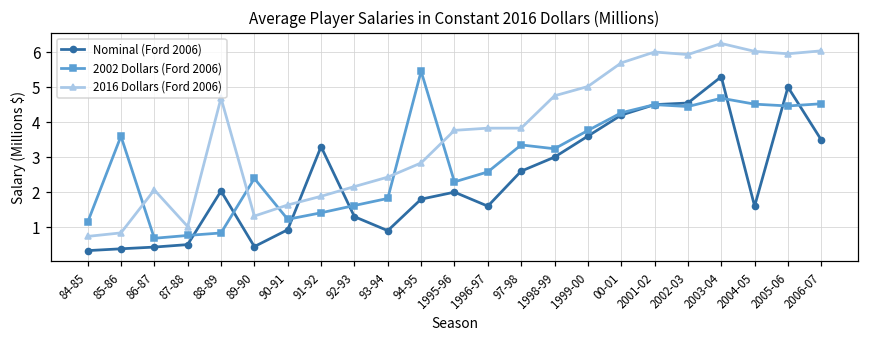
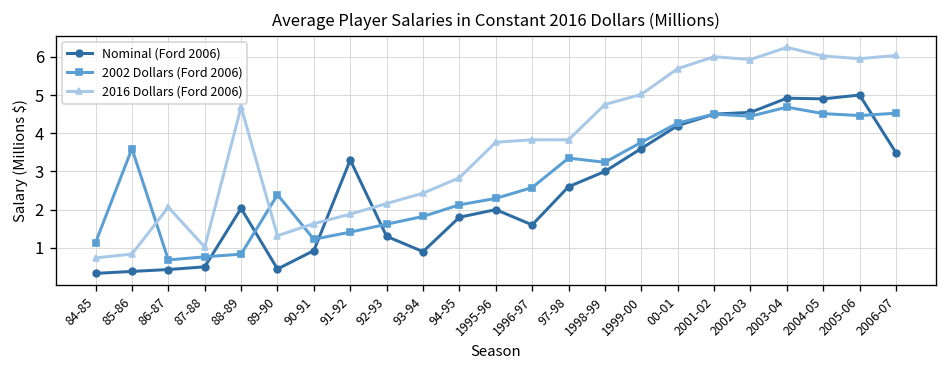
2002 Dollars (Ford 2006), 94-95: 5.5 -> 2.1
Nominal (Ford 2006), 2003-04: 5.3 -> 4.9
Nominal (Ford 2006), 2004-05: 1.6 -> 4.9
